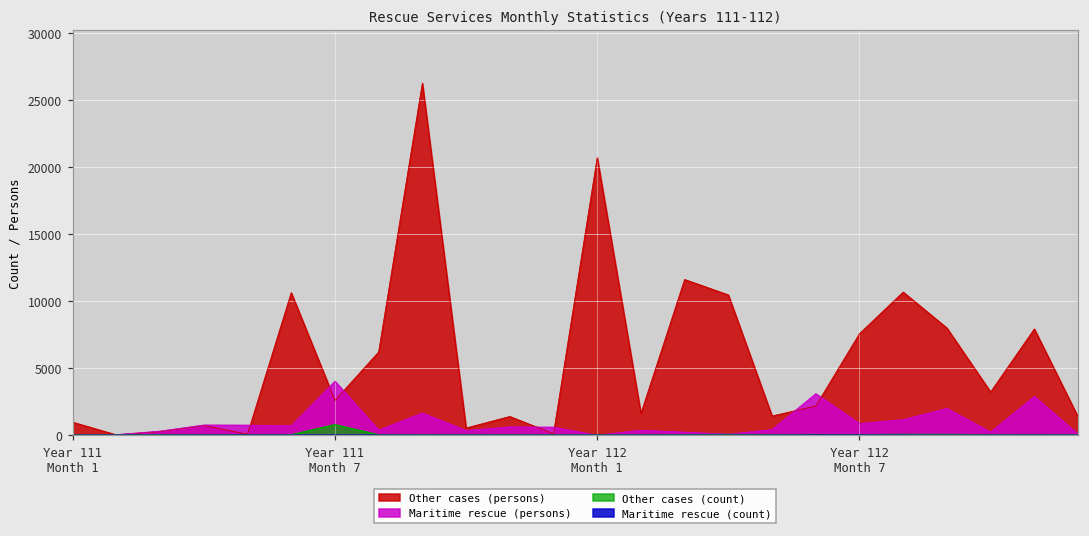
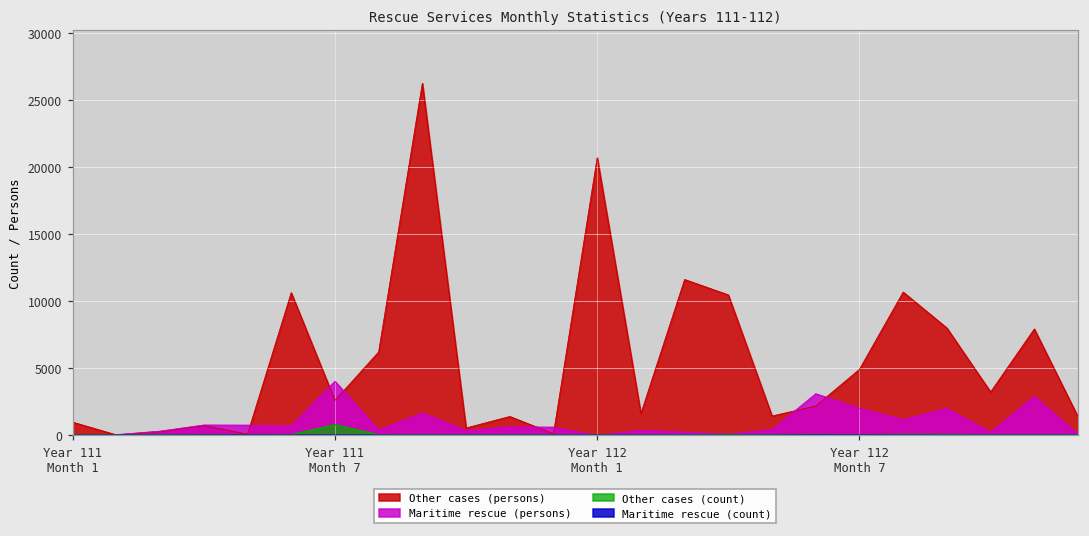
Other cases (persons), Year 112 Month 7: 7600 -> 4900
Maritime rescue (persons), Year 112 Month 7: 900 -> 2000
